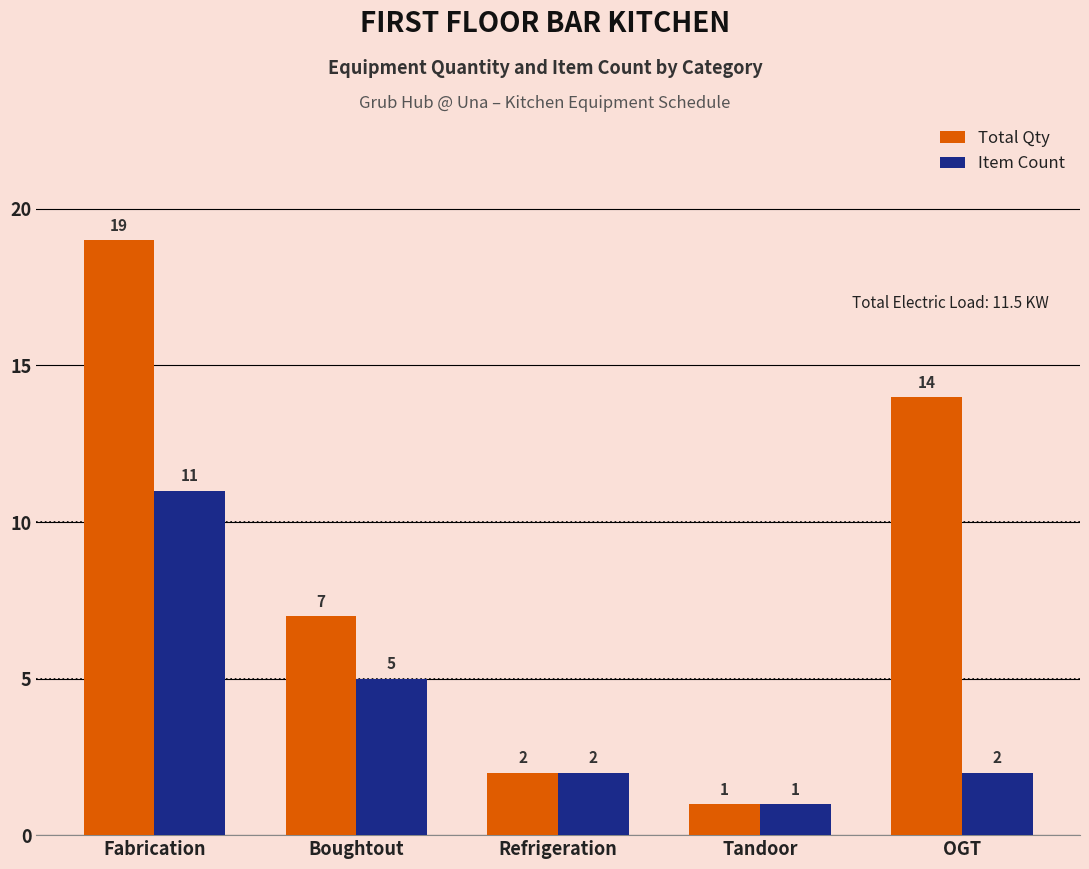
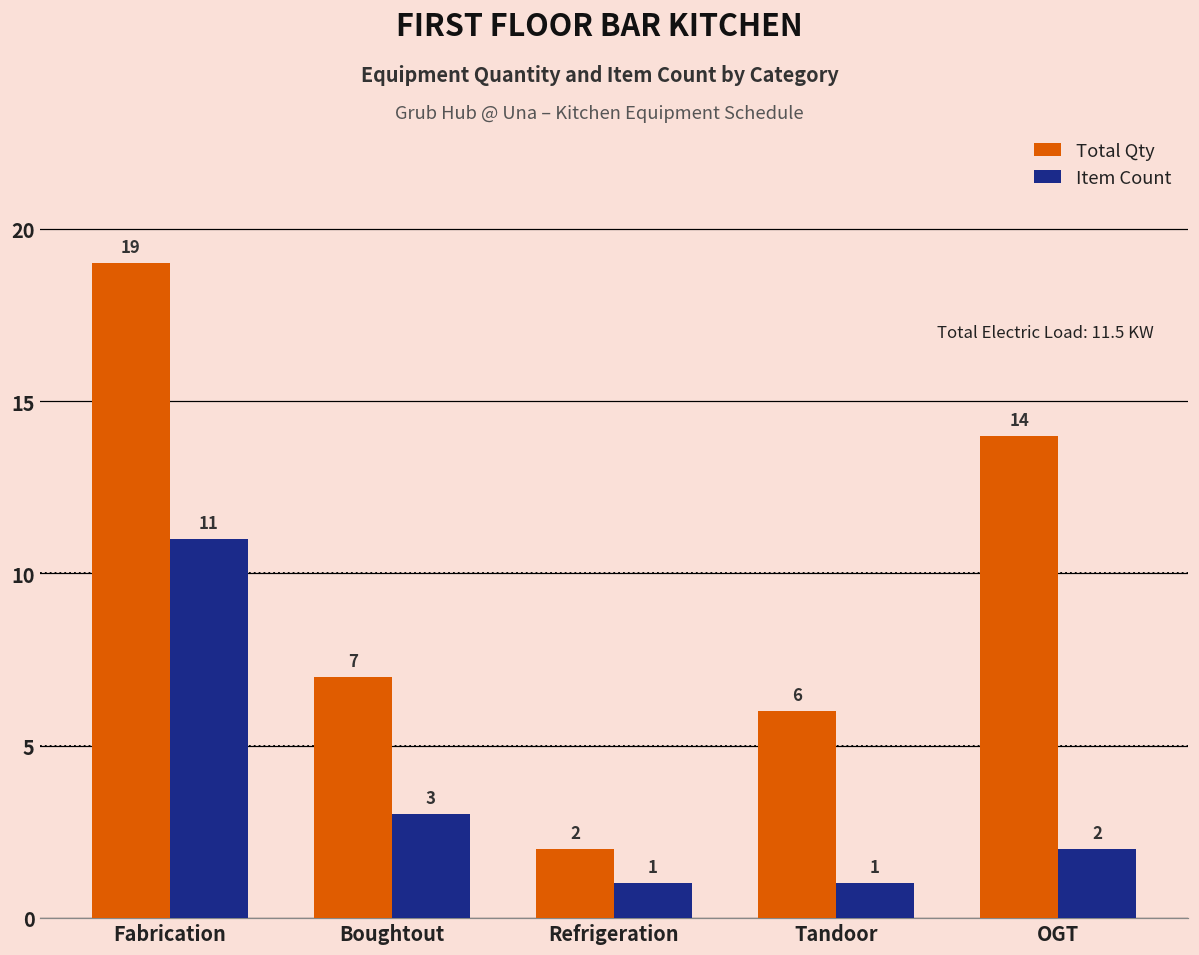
Item Count, Boughtout: 5 -> 3
Item Count, Refrigeration: 2 -> 1
Total Qty, Tandoor: 1 -> 6
